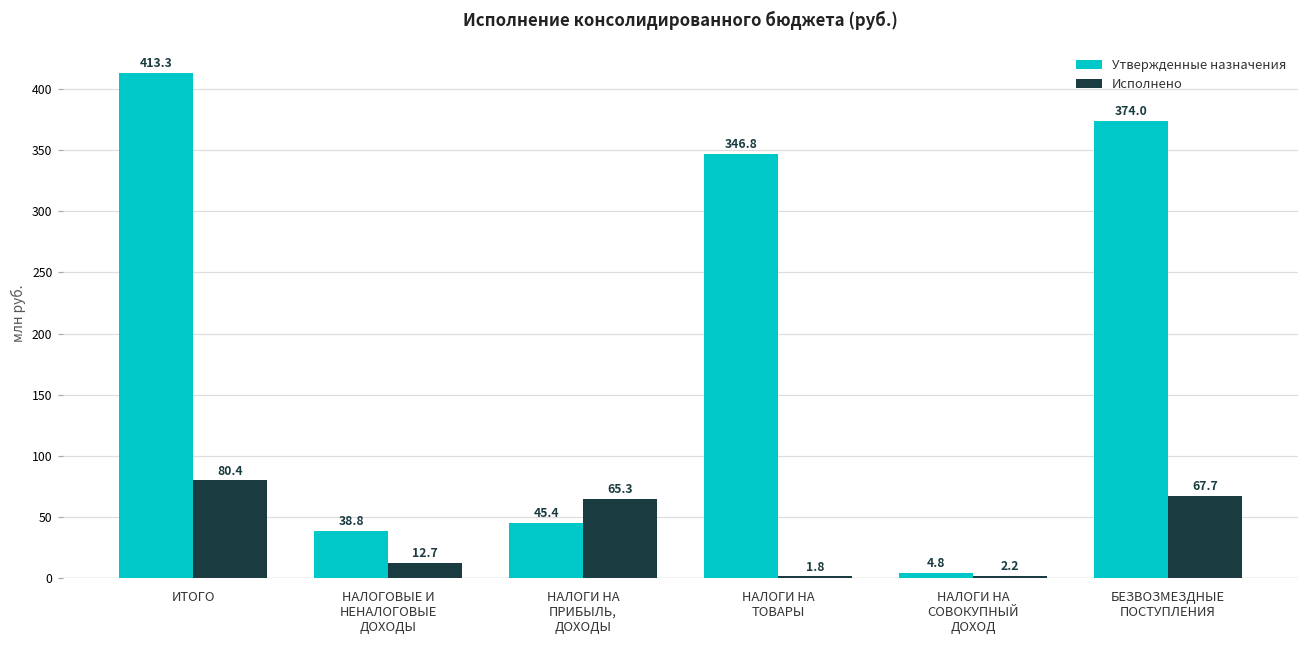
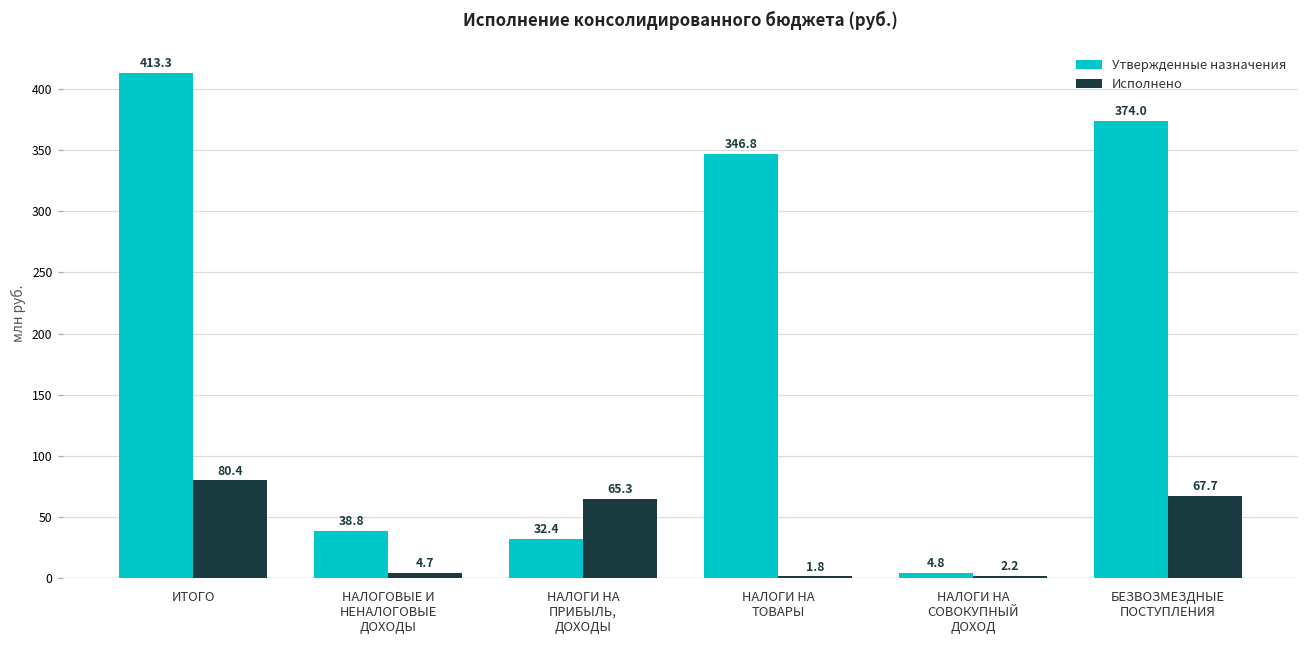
Исполнено, НАЛОГОВЫЕ И НЕНАЛОГОВЫЕ ДОХОДЫ: 12.7 -> 4.7
Утвержденные назначения, НАЛОГИ НА ПРИБЫЛЬ, ДОХОДЫ: 45.4 -> 32.4
